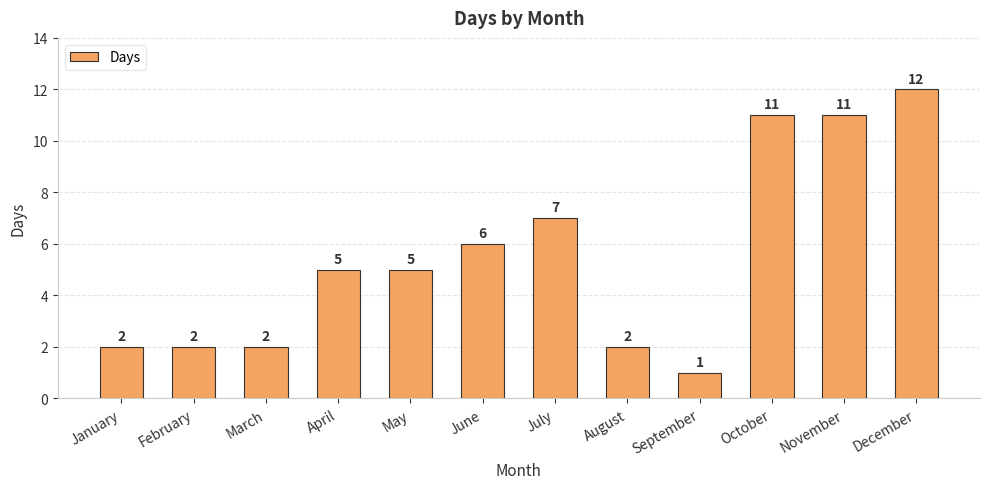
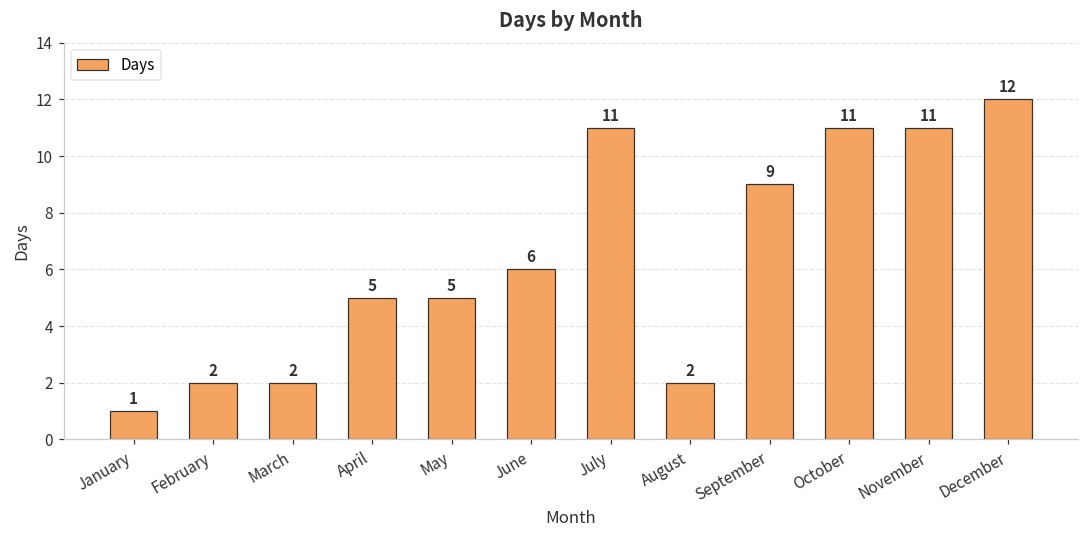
January: 2 -> 1
July: 7 -> 11
September: 1 -> 9
